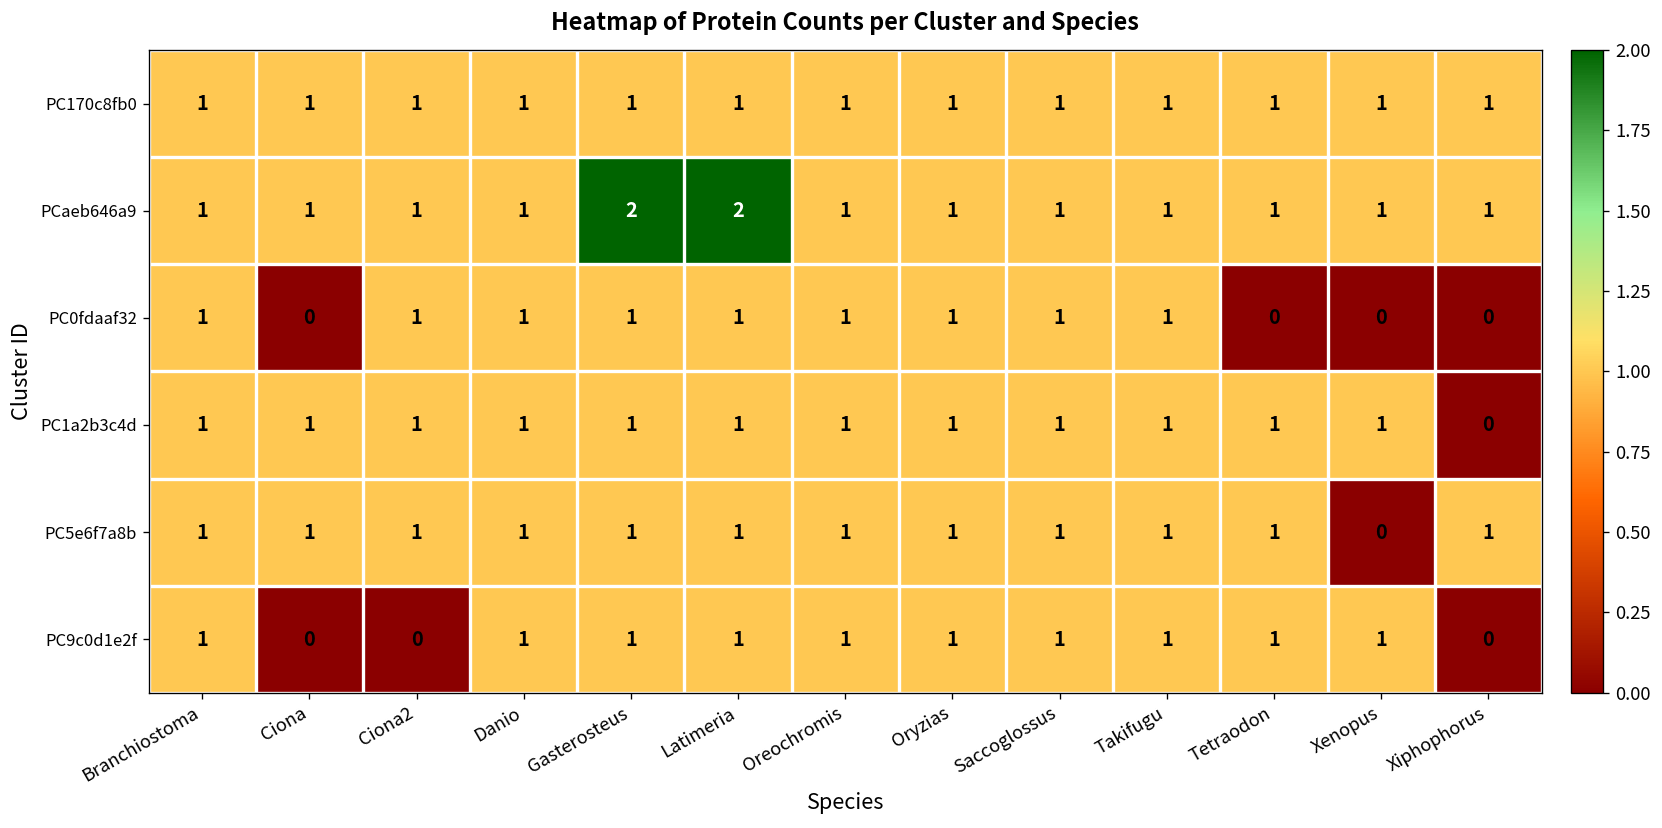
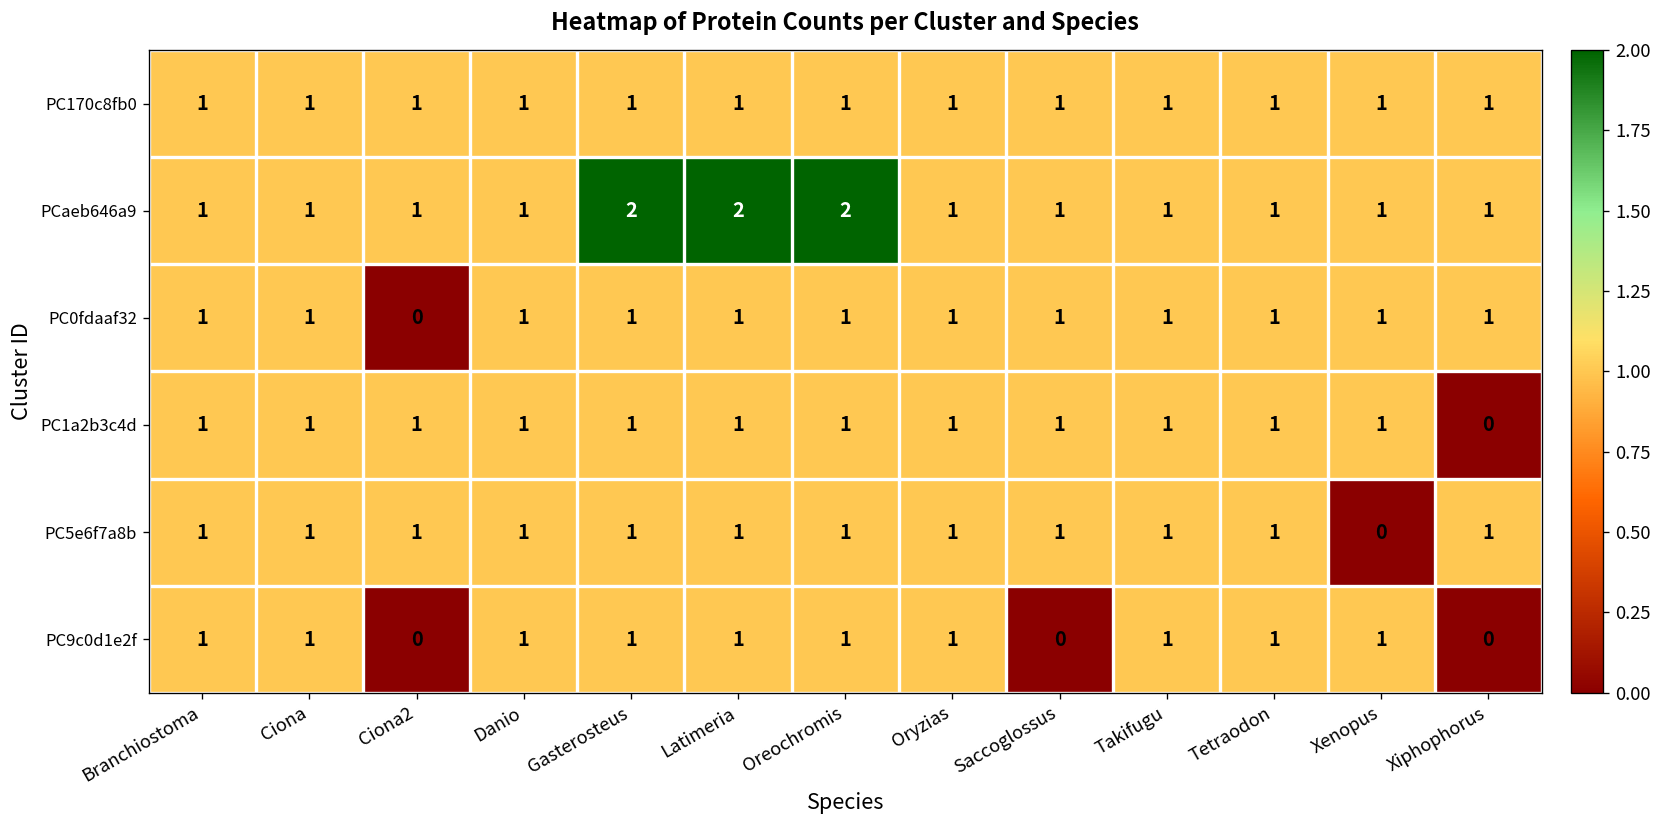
PCaeb646a9, Oreochromis: 1 -> 2
PC0fdaaf32, Ciona: 0 -> 1
PC0fdaaf32, Ciona2: 1 -> 0
PC0fdaaf32, Tetraodon: 0 -> 1
PC0fdaaf32, Xenopus: 0 -> 1
PC0fdaaf32, Xiphophorus: 0 -> 1
PC9c0d1e2f, Ciona: 0 -> 1
PC9c0d1e2f, Saccoglossus: 1 -> 0
